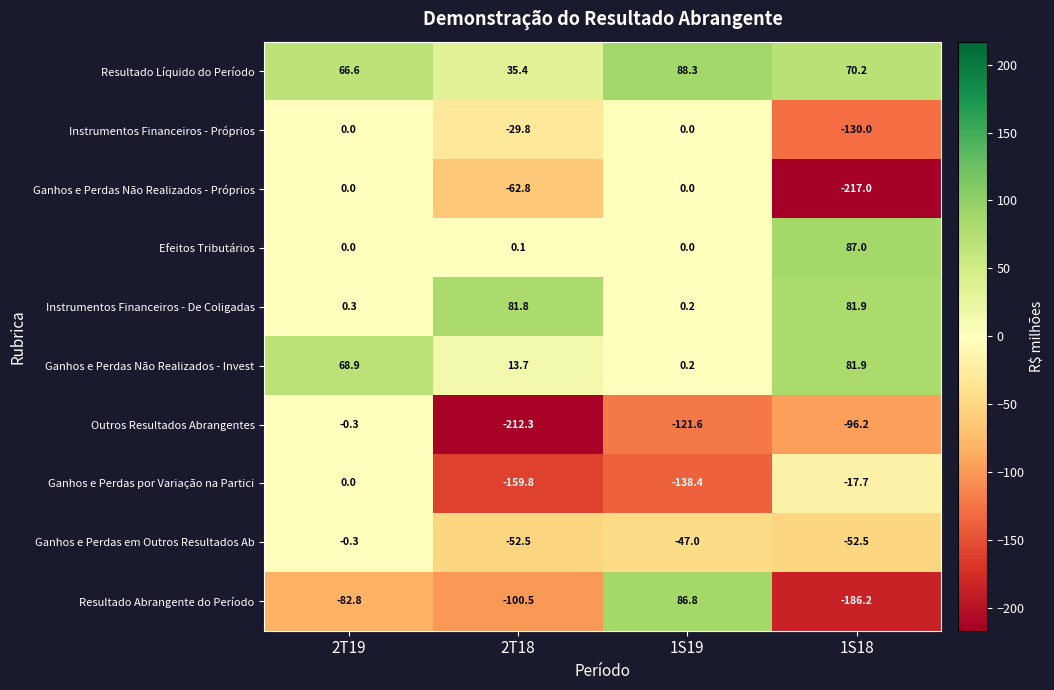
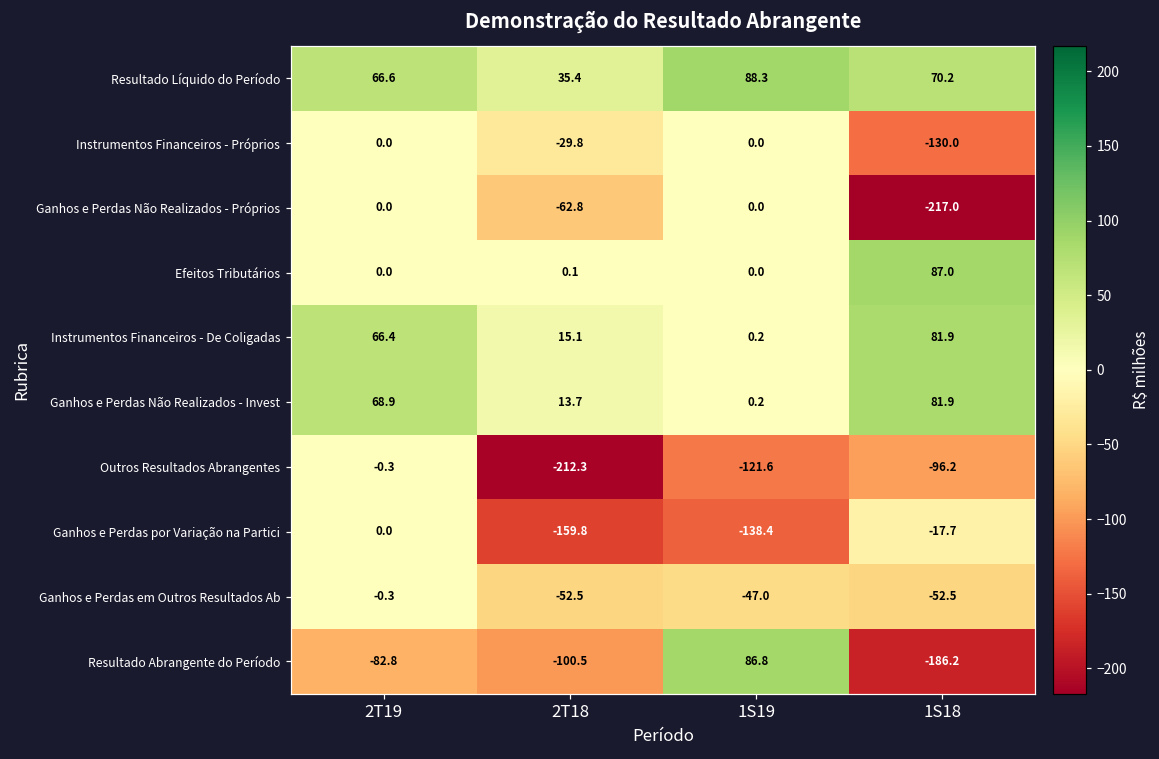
Instrumentos Financeiros - De Coligadas, 2T19: 0.3 -> 66.4
Instrumentos Financeiros - De Coligadas, 2T18: 81.8 -> 15.1
